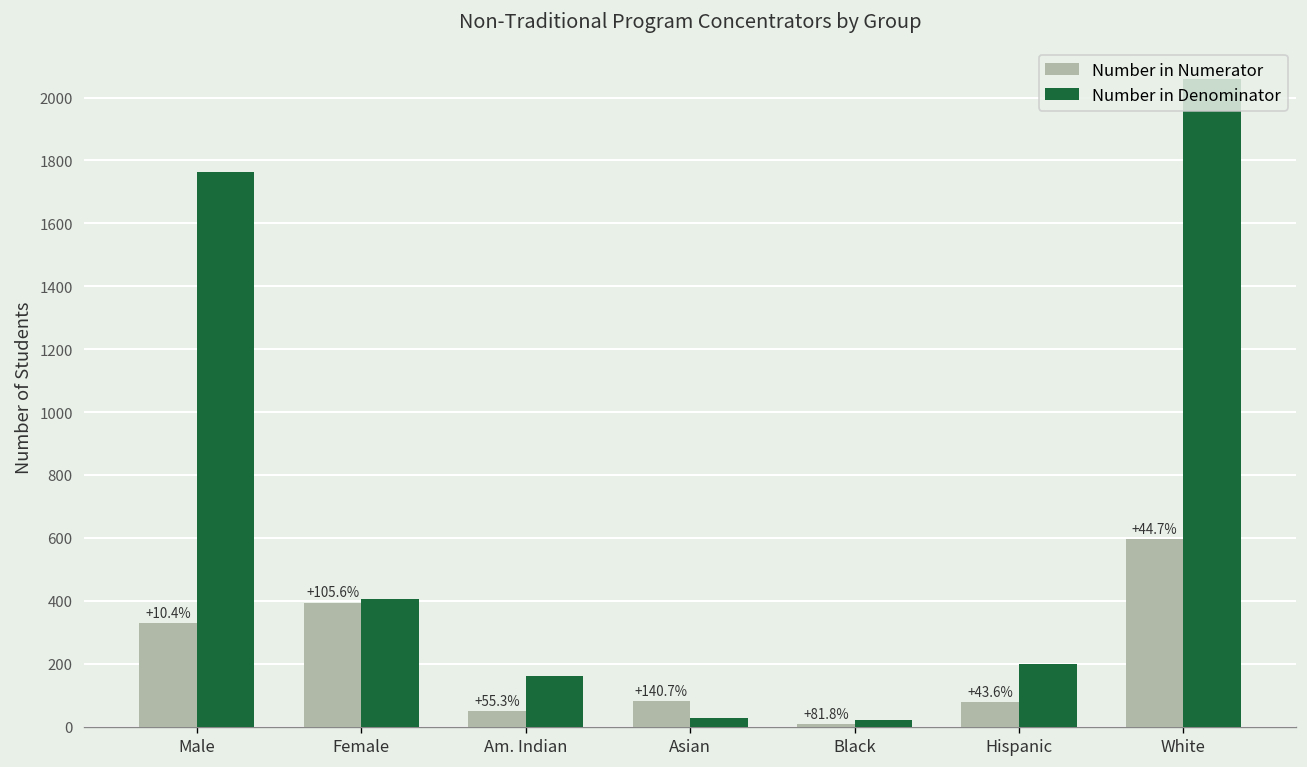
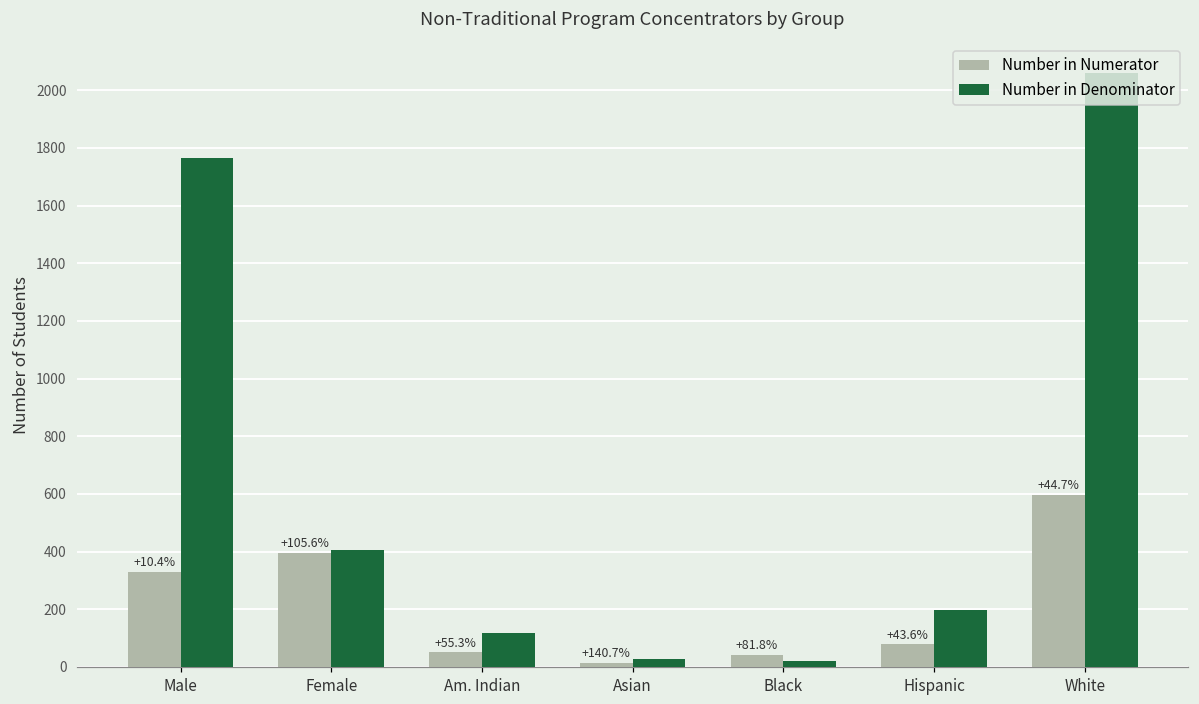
Number in Denominator, Am. Indian: 160 -> 120
Number in Numerator, Asian: 80 -> 10
Number in Numerator, Black: 10 -> 40
